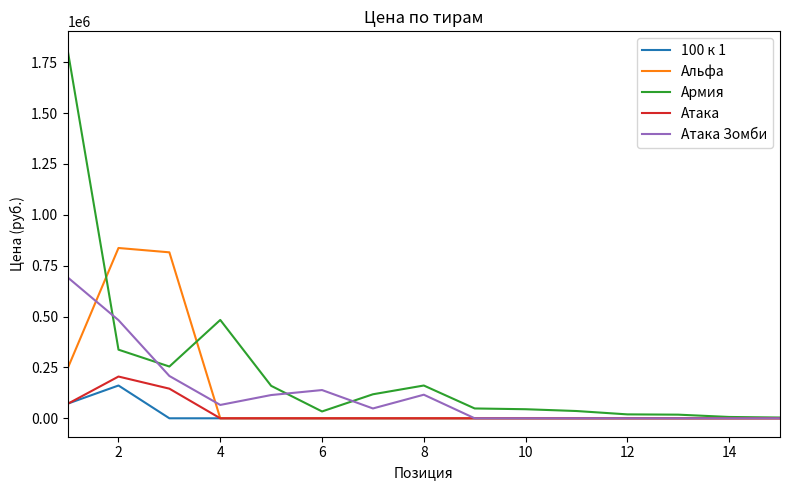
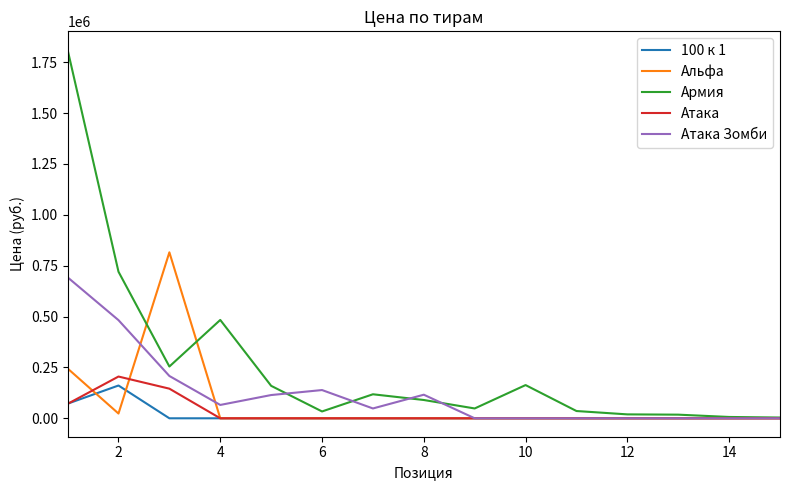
Альфа, 2: 840000 -> 20000
Армия, 2: 340000 -> 720000
Армия, 8: 160000 -> 90000
Армия, 10: 40000 -> 160000
